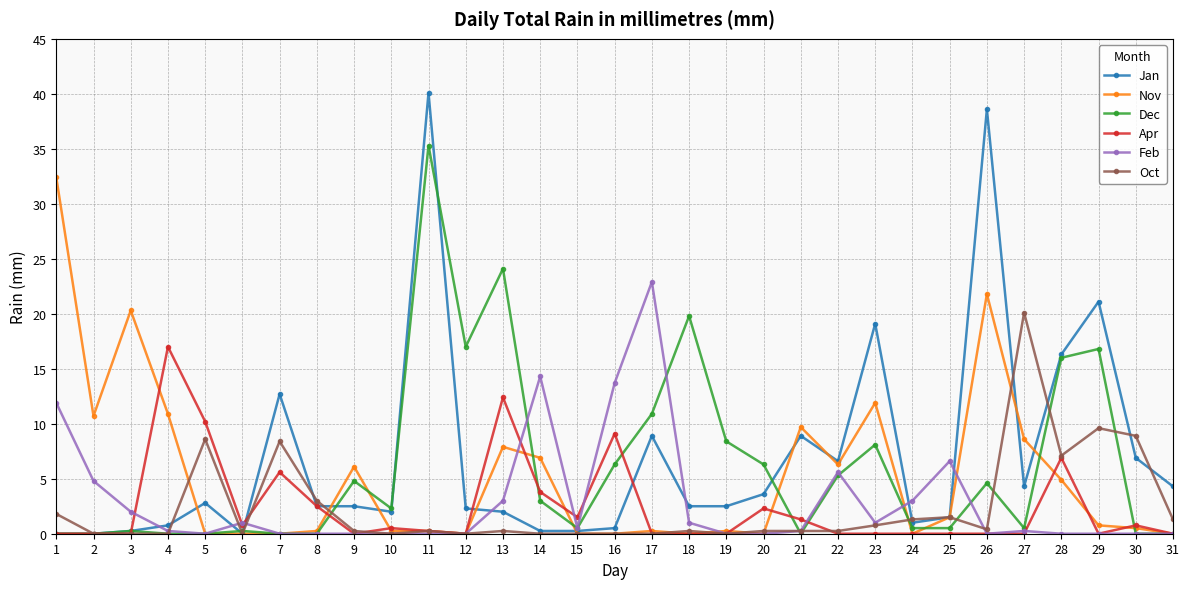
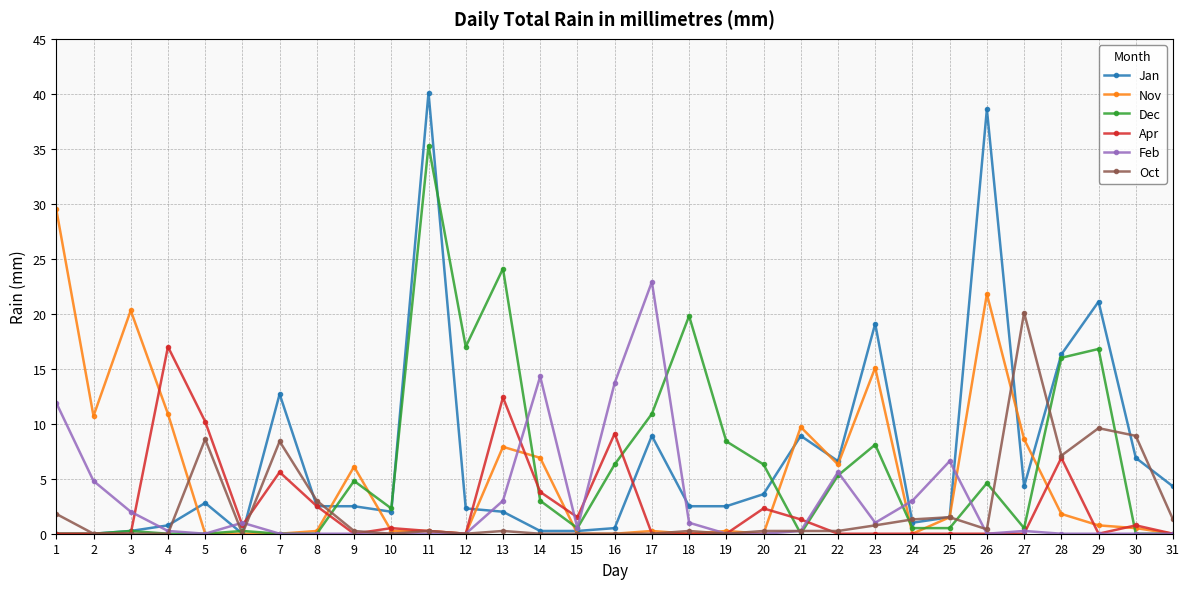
Nov, 1: 32.4 -> 29.5
Nov, 23: 11.9 -> 15.1
Nov, 28: 4.9 -> 1.8
